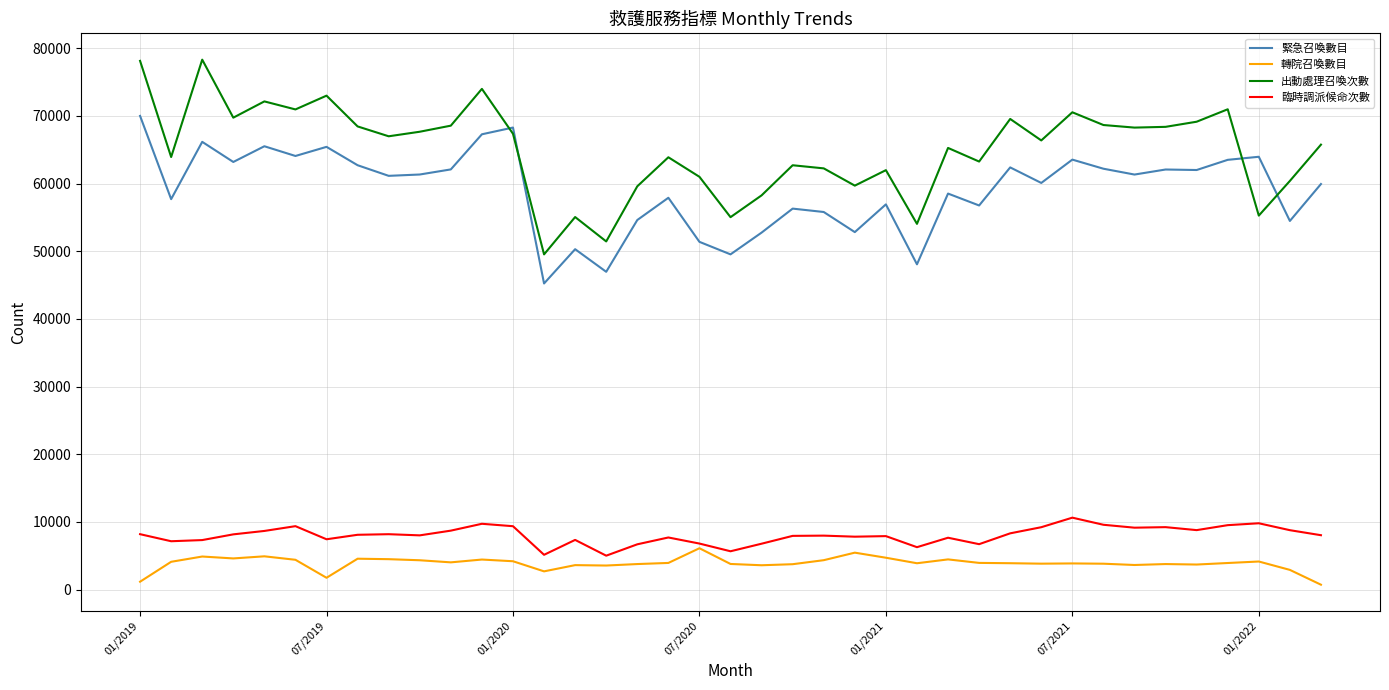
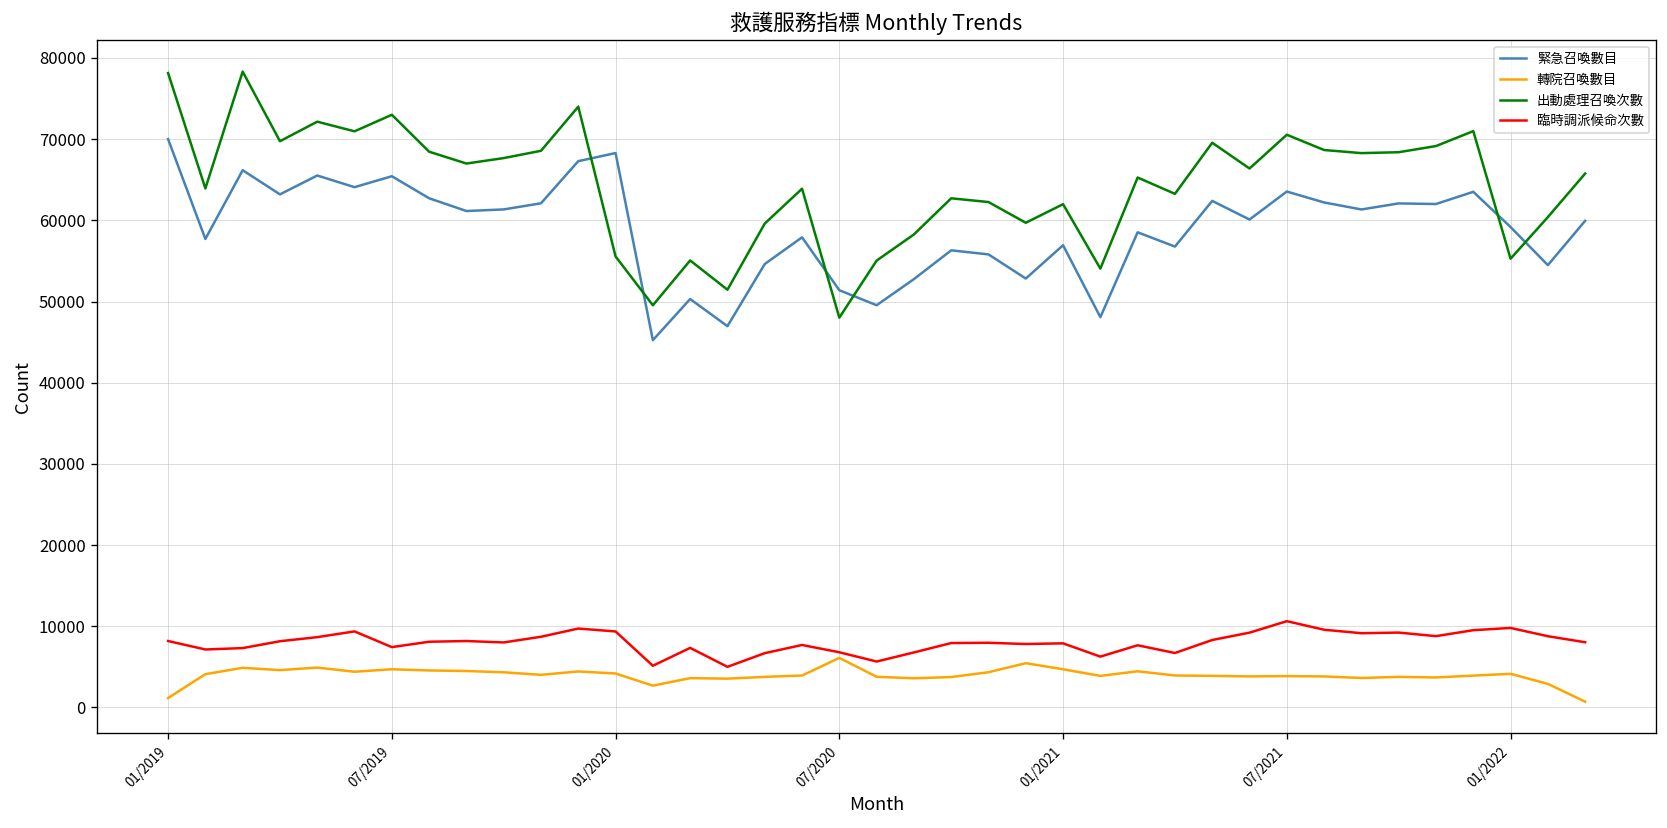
轉院召喚數目, 07/2019: 2000 -> 5000
出動處理召喚次數, 01/2020: 67000 -> 56000
出動處理召喚次數, 07/2020: 61000 -> 48000
緊急召喚數目, 01/2022: 64000 -> 59000
